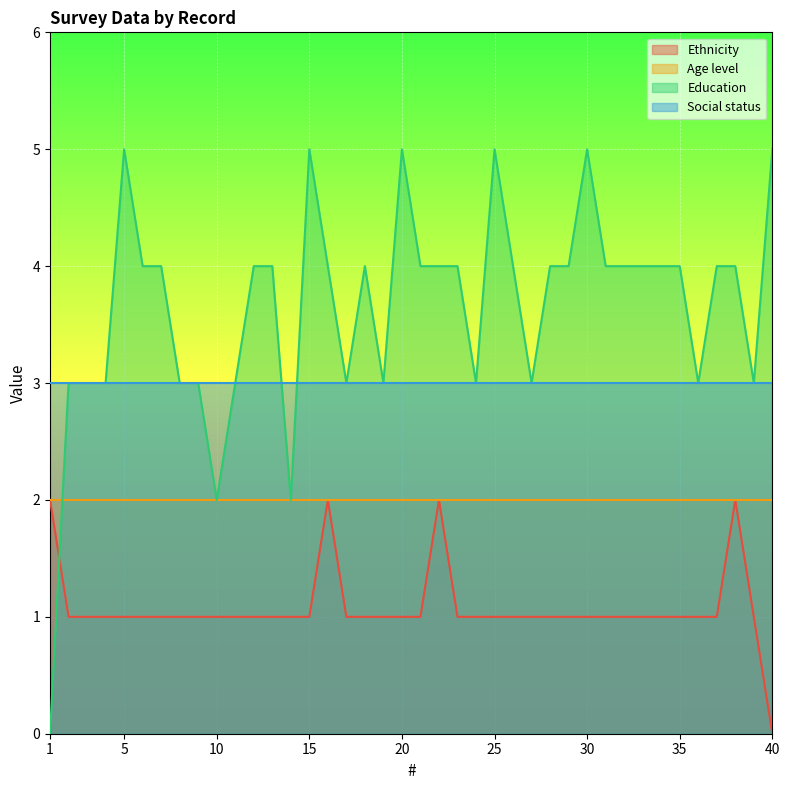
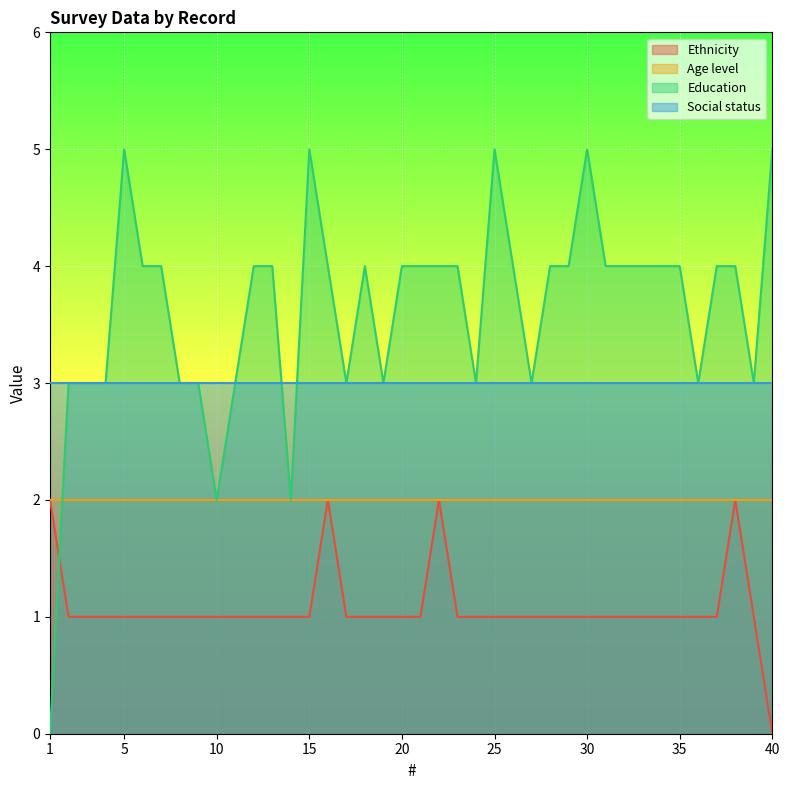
Education, 20: 5 -> 4
